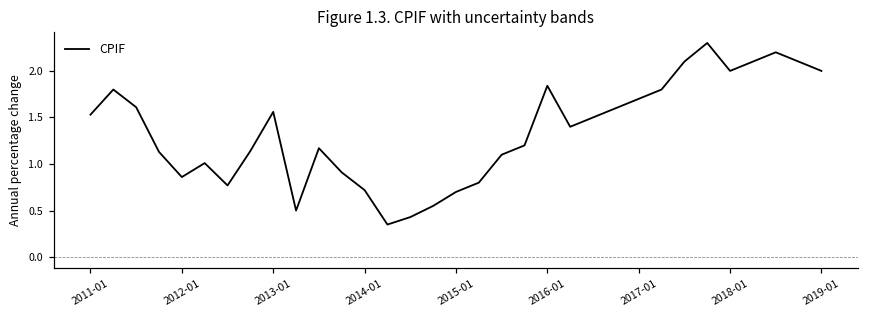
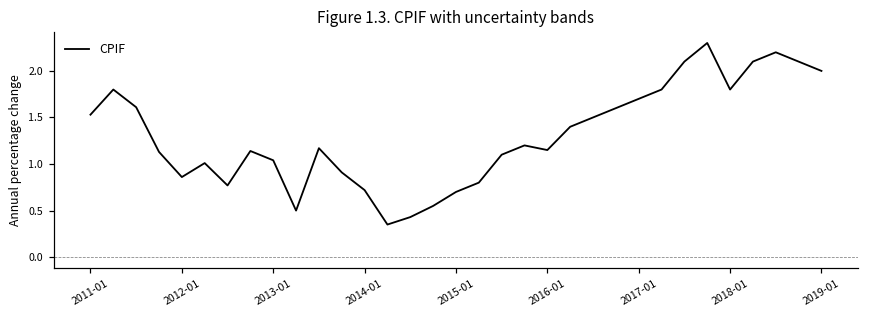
2013-01: 1.6 -> 1.0
2016-01: 1.8 -> 1.2
2018-01: 2.0 -> 1.8
